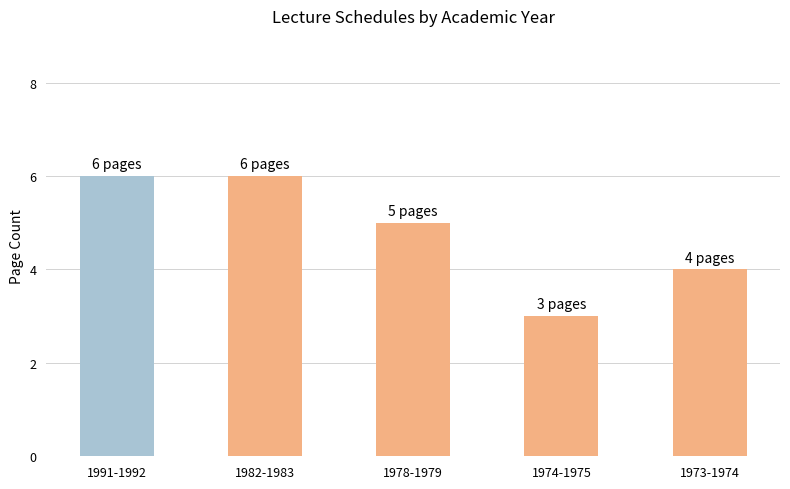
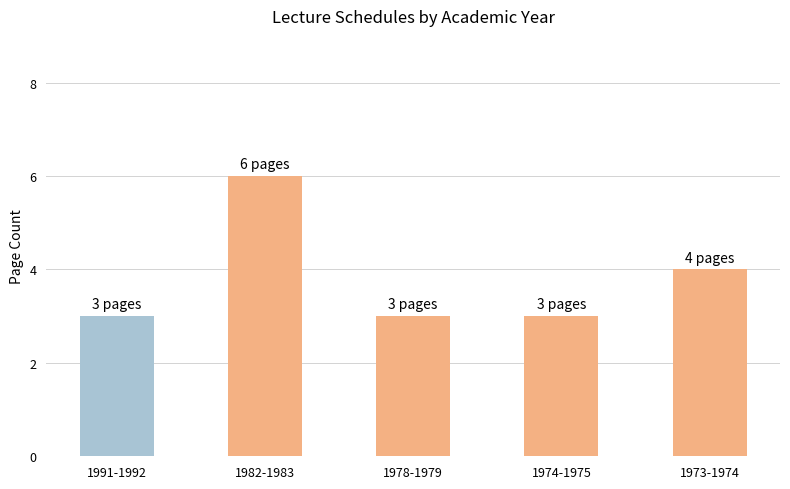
1991-1992: 6 -> 3
1978-1979: 5 -> 3
